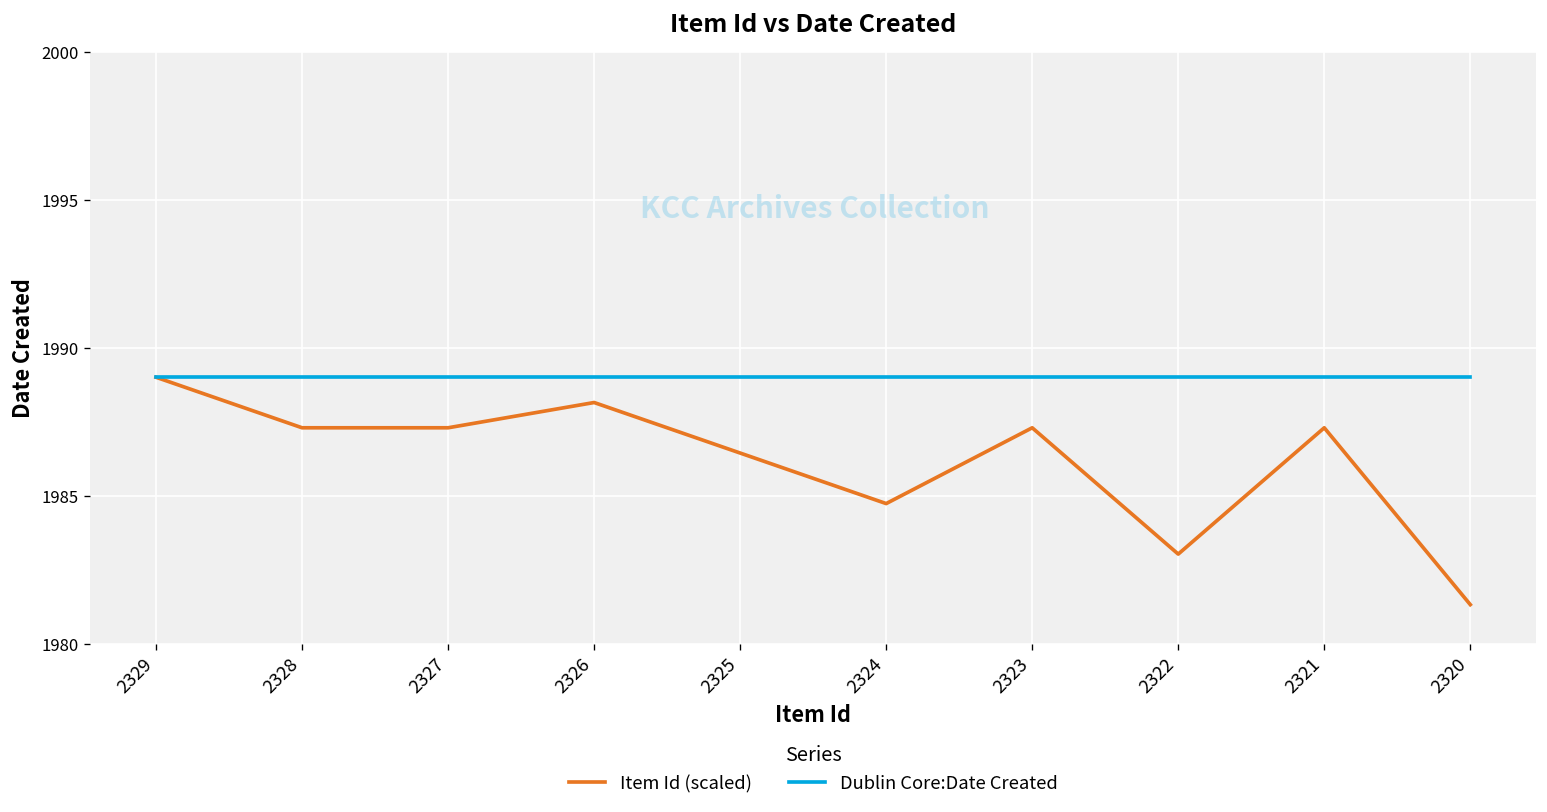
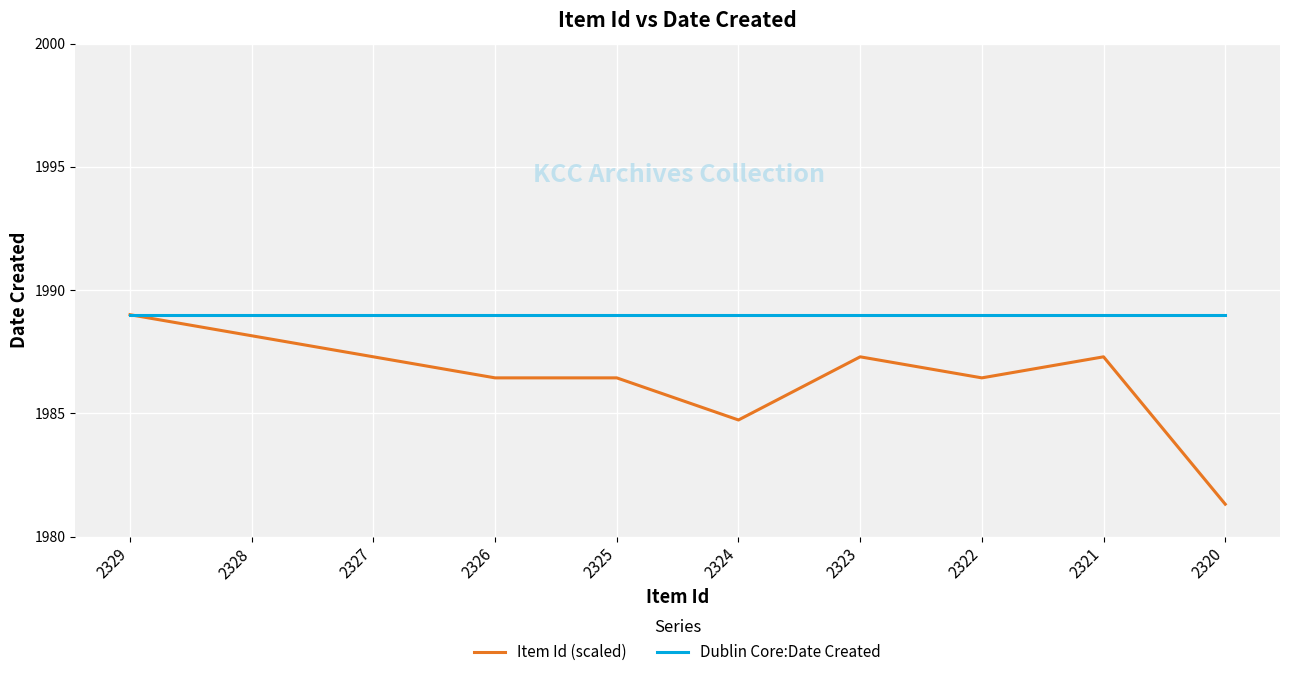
Item Id (scaled), 2328: 1987.3 -> 1988.1
Item Id (scaled), 2326: 1988.1 -> 1986.4
Item Id (scaled), 2322: 1983.0 -> 1986.4
